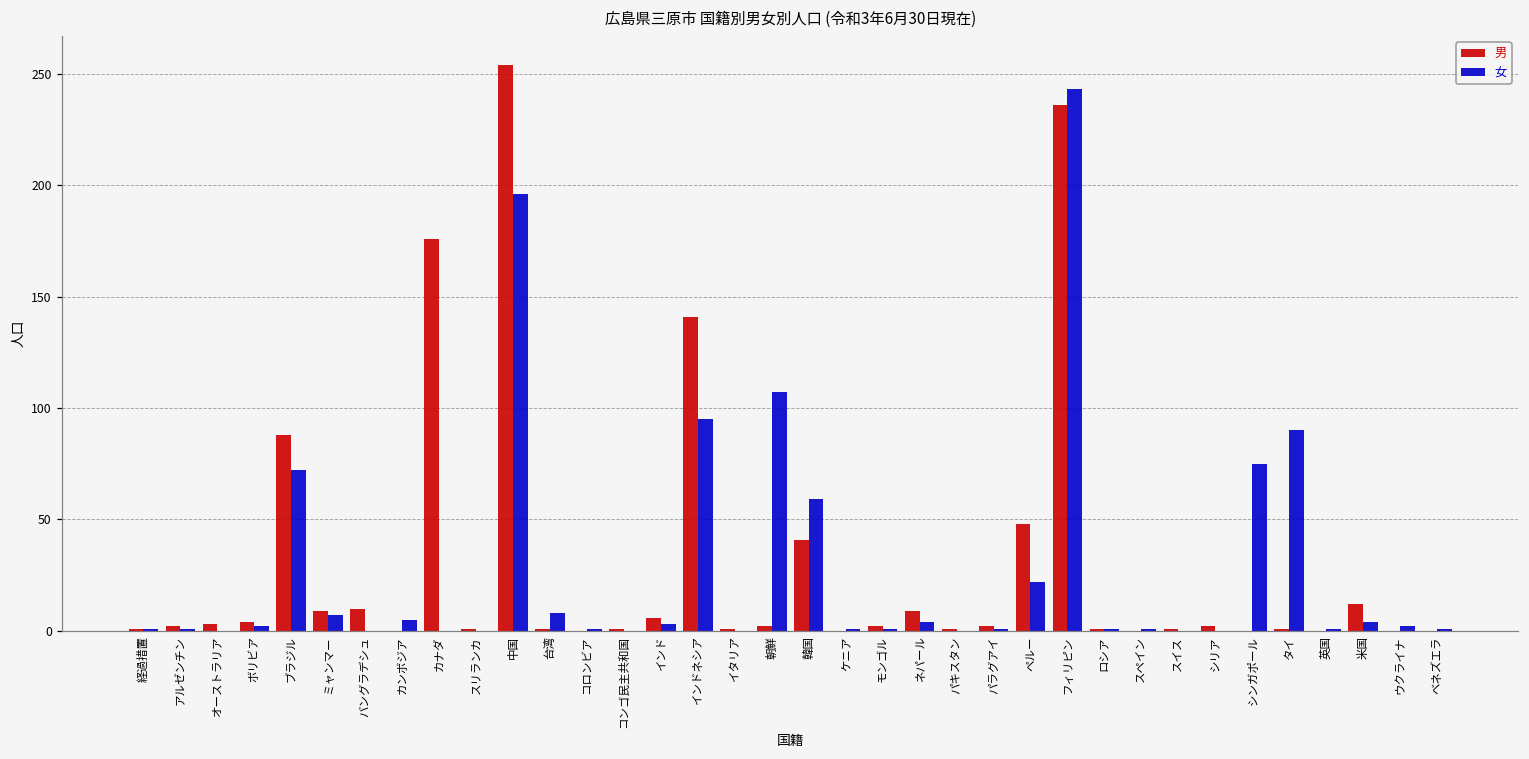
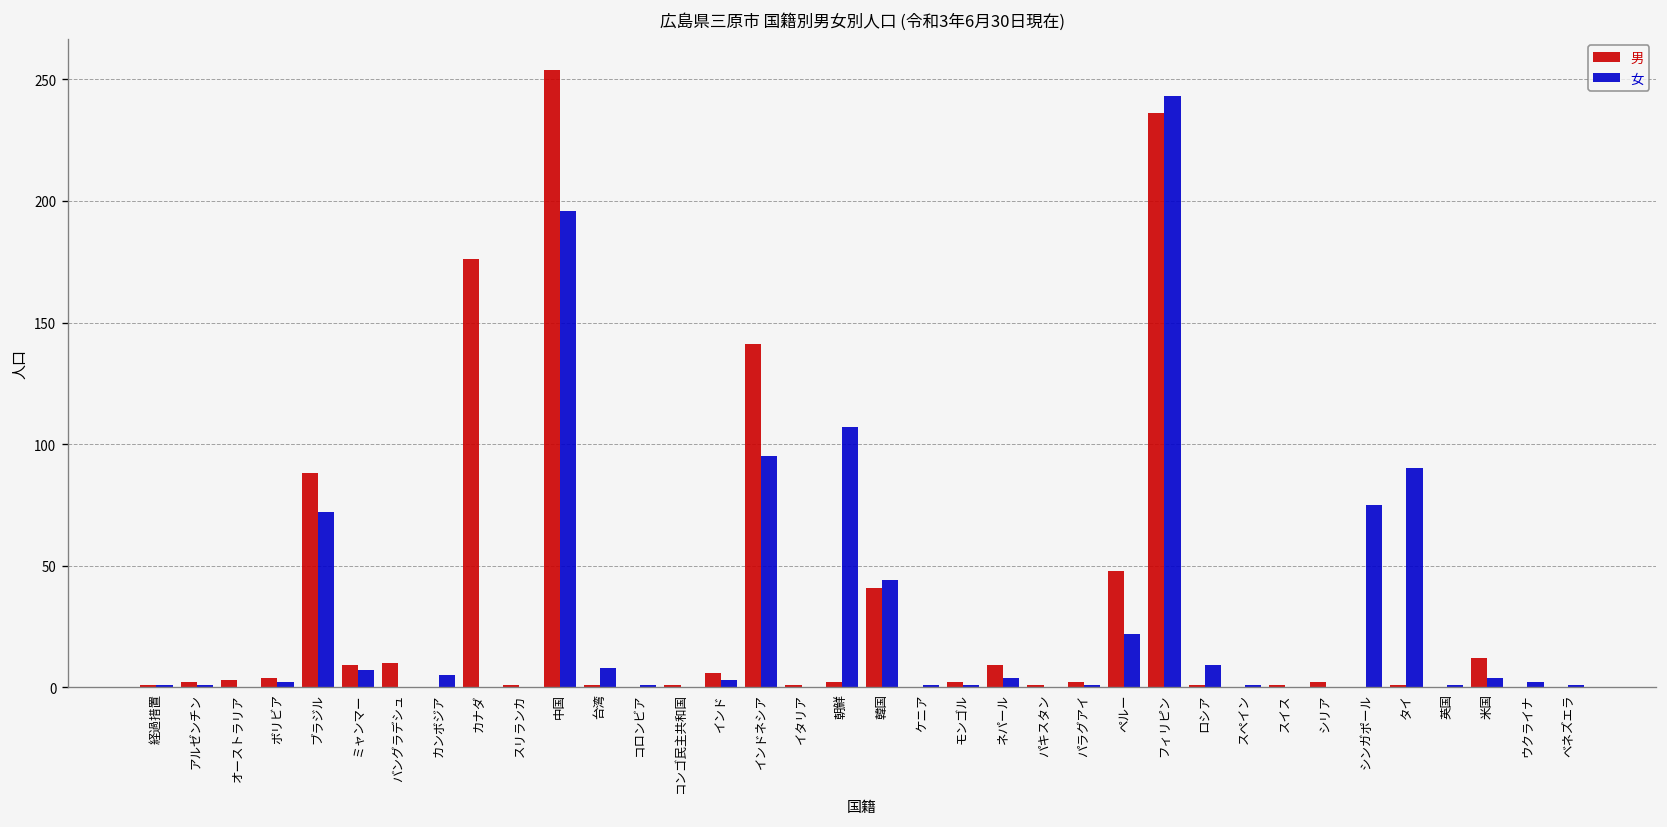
女, 韓国: 59 -> 44
女, ロシア: 1 -> 9
